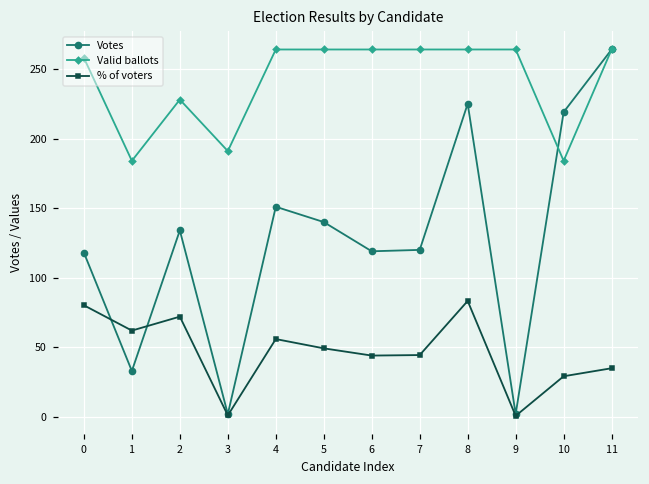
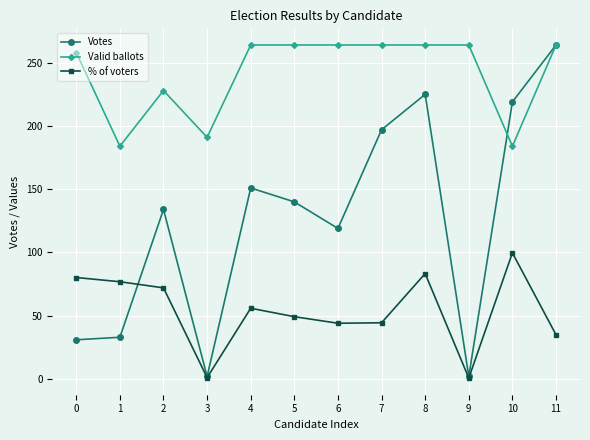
Votes, 0: 118 -> 31
% of voters, 1: 62 -> 77
Votes, 7: 120 -> 197
% of voters, 10: 29 -> 100
